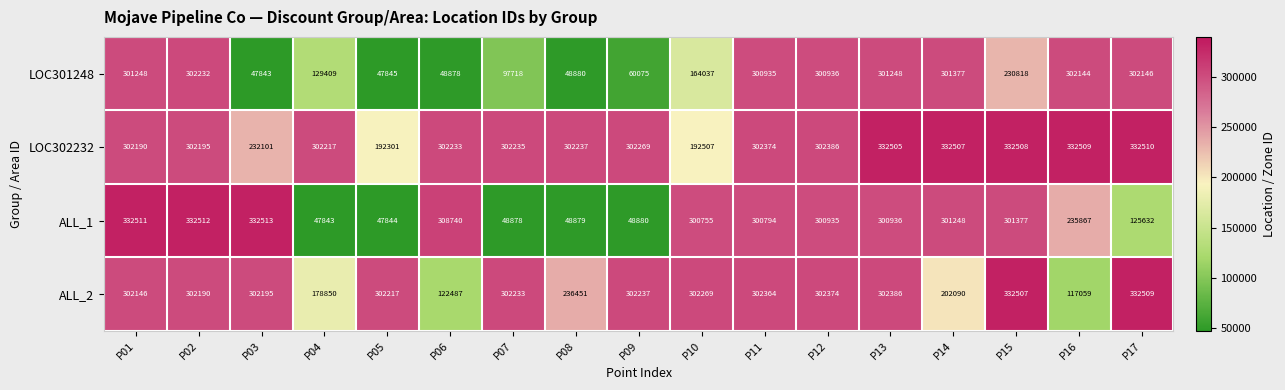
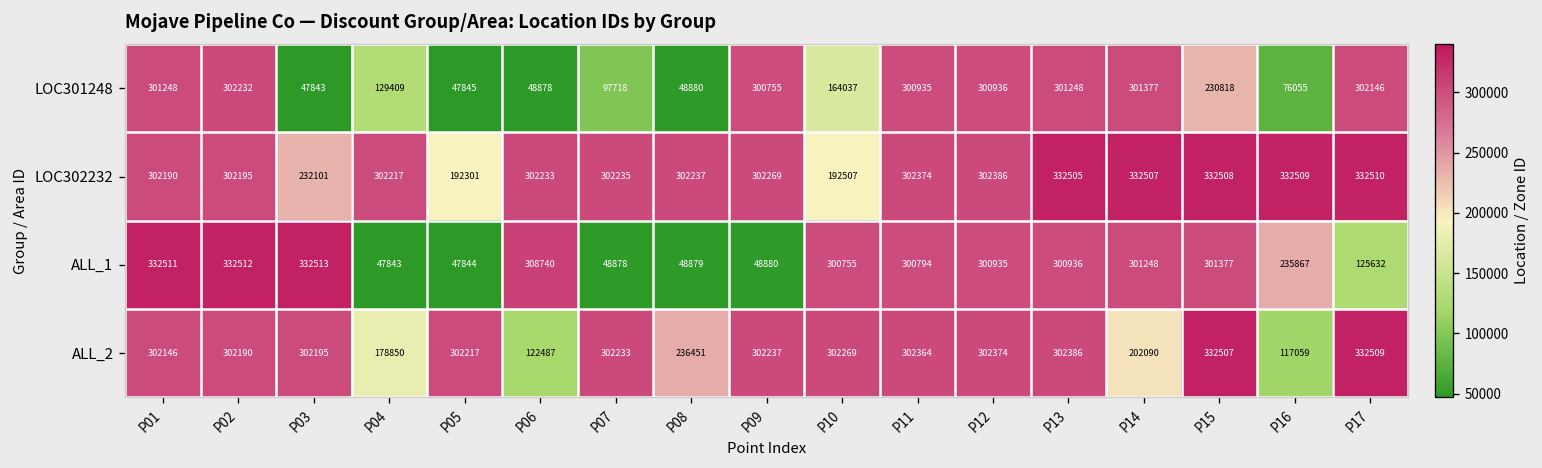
LOC301248, P09: 60075 -> 300755
LOC301248, P16: 302144 -> 76055
